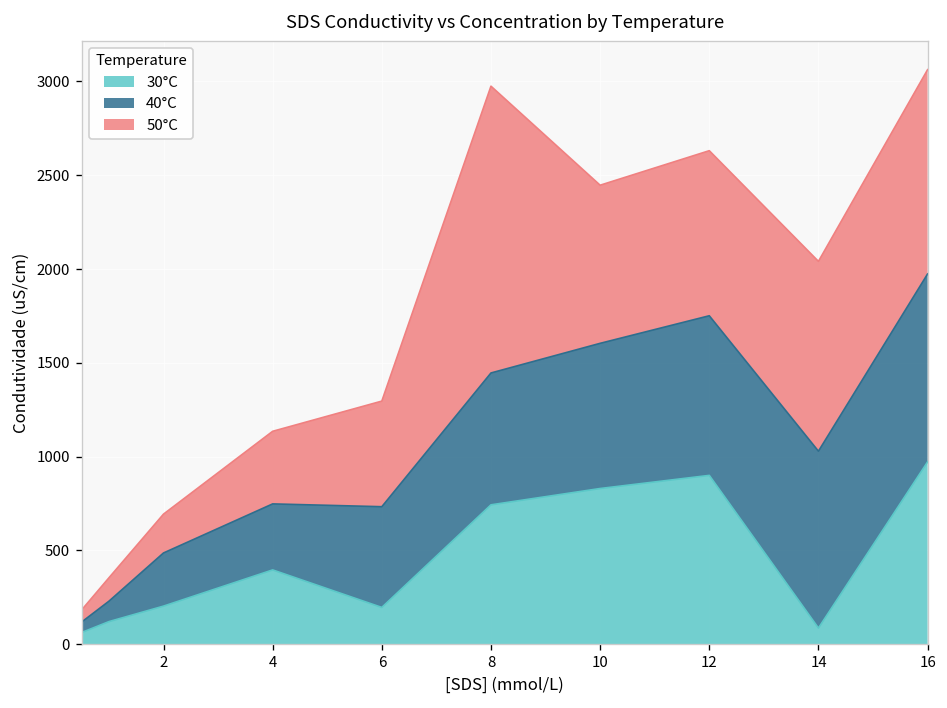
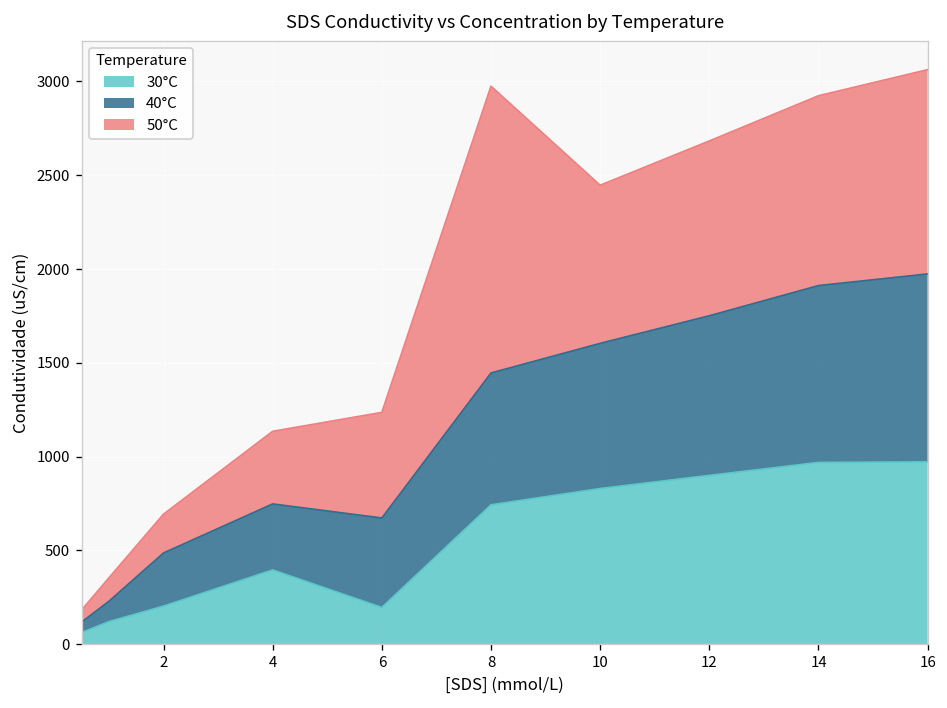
40°C, 6: 540 -> 480
50°C, 12: 880 -> 930
30°C, 14: 90 -> 970
